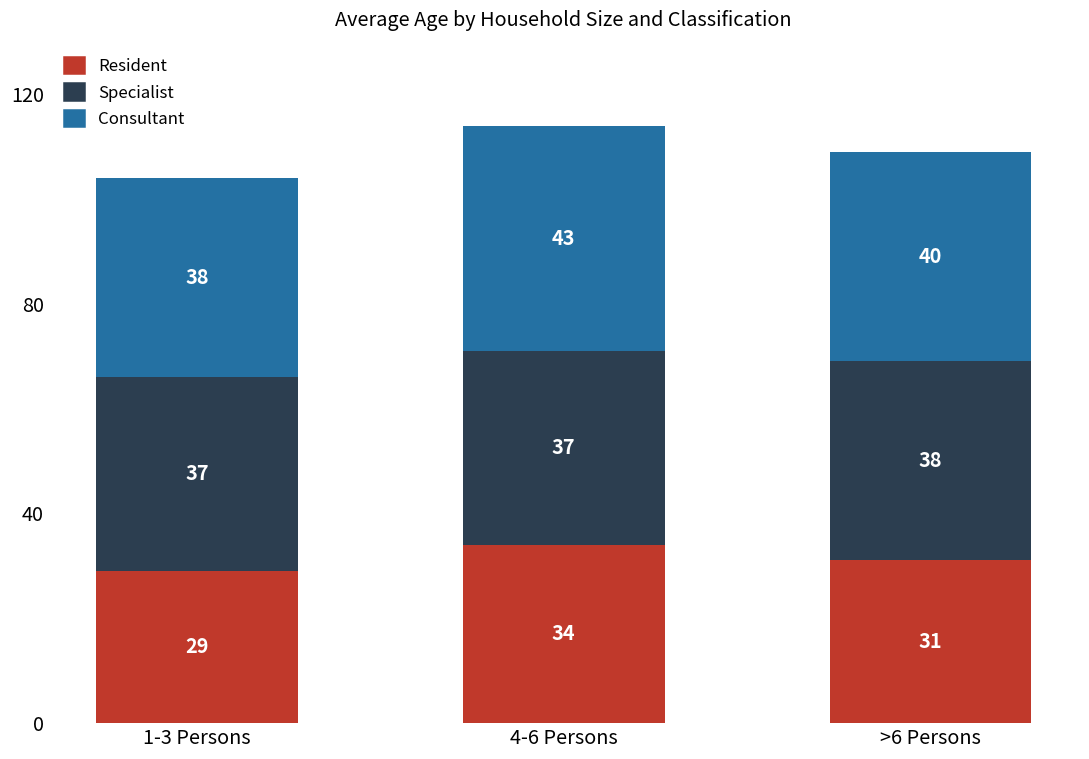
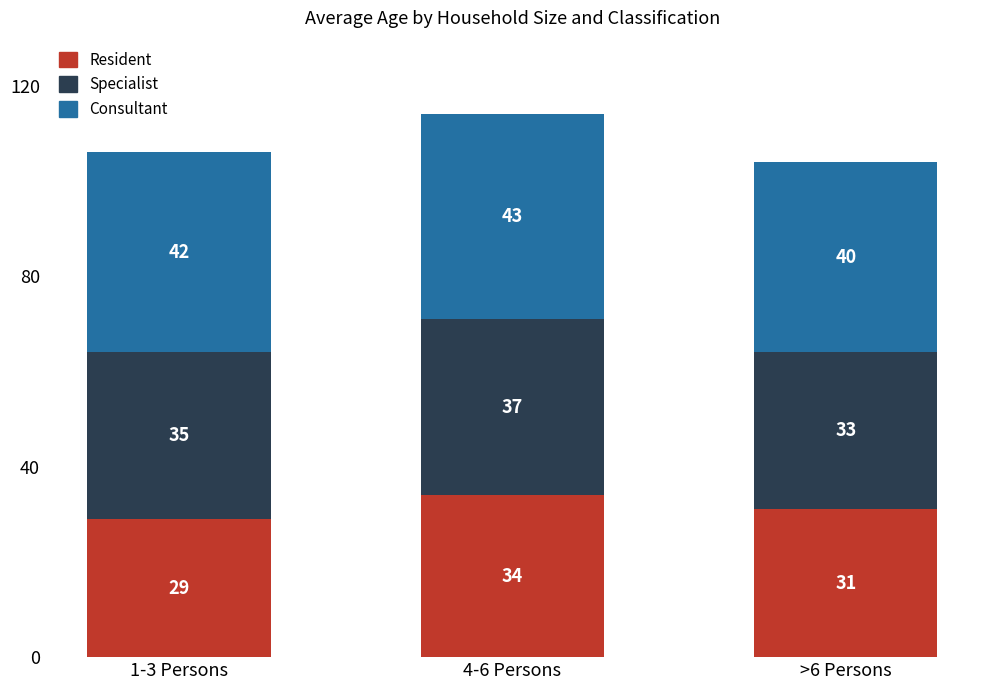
Specialist, 1-3 Persons: 37 -> 35
Consultant, 1-3 Persons: 38 -> 42
Specialist, >6 Persons: 38 -> 33
